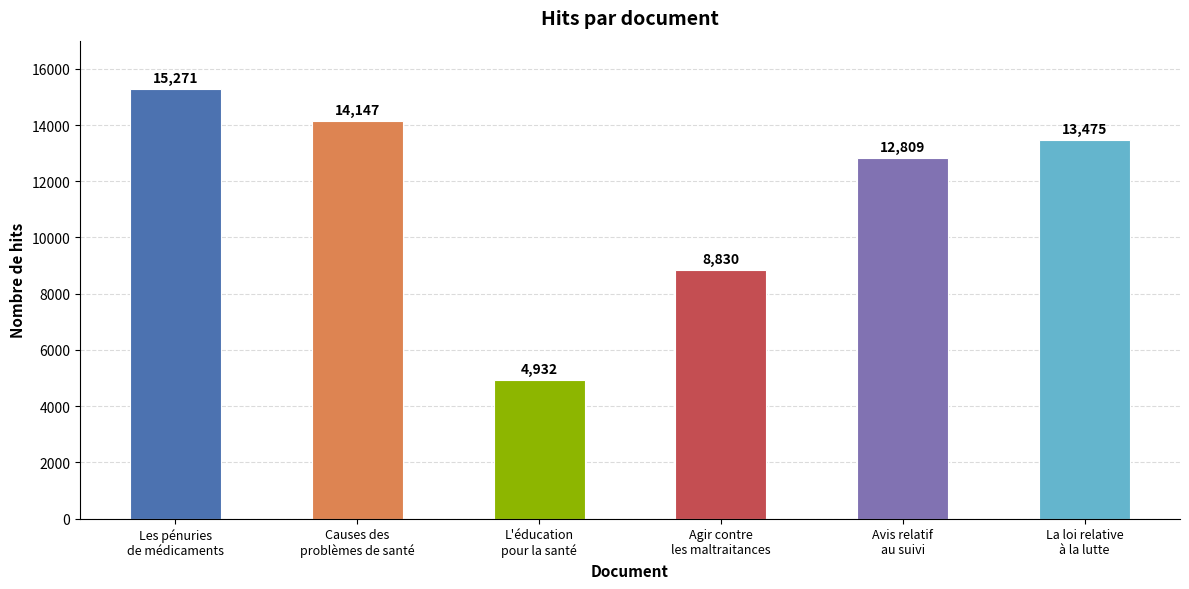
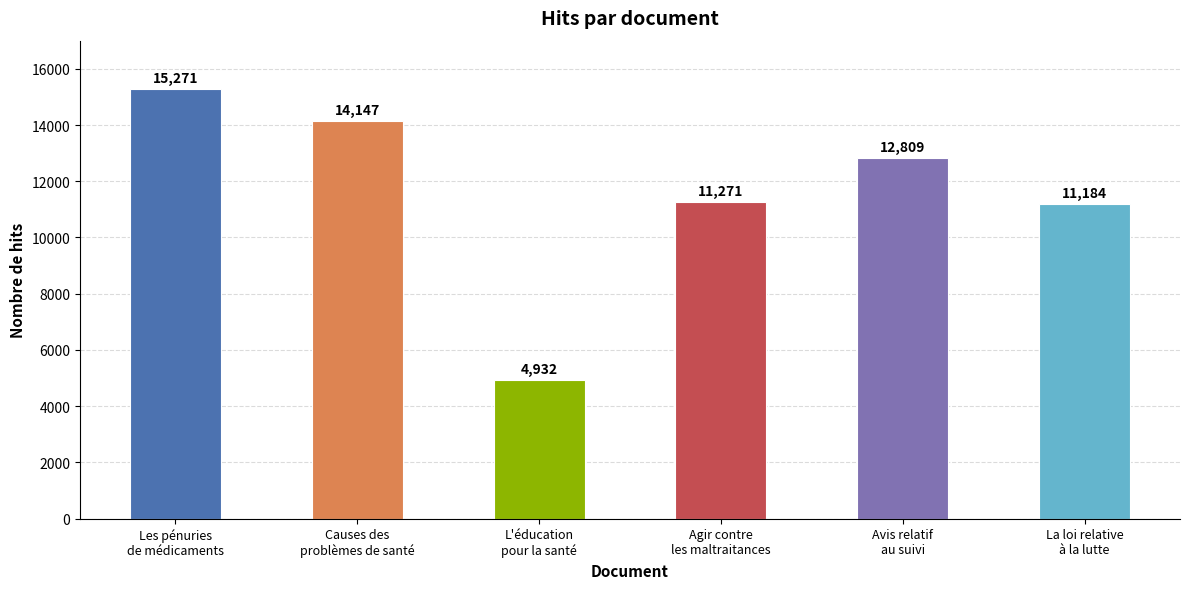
Agir contre les maltraitances: 8,830 -> 11,271
La loi relative à la lutte: 13,475 -> 11,184
